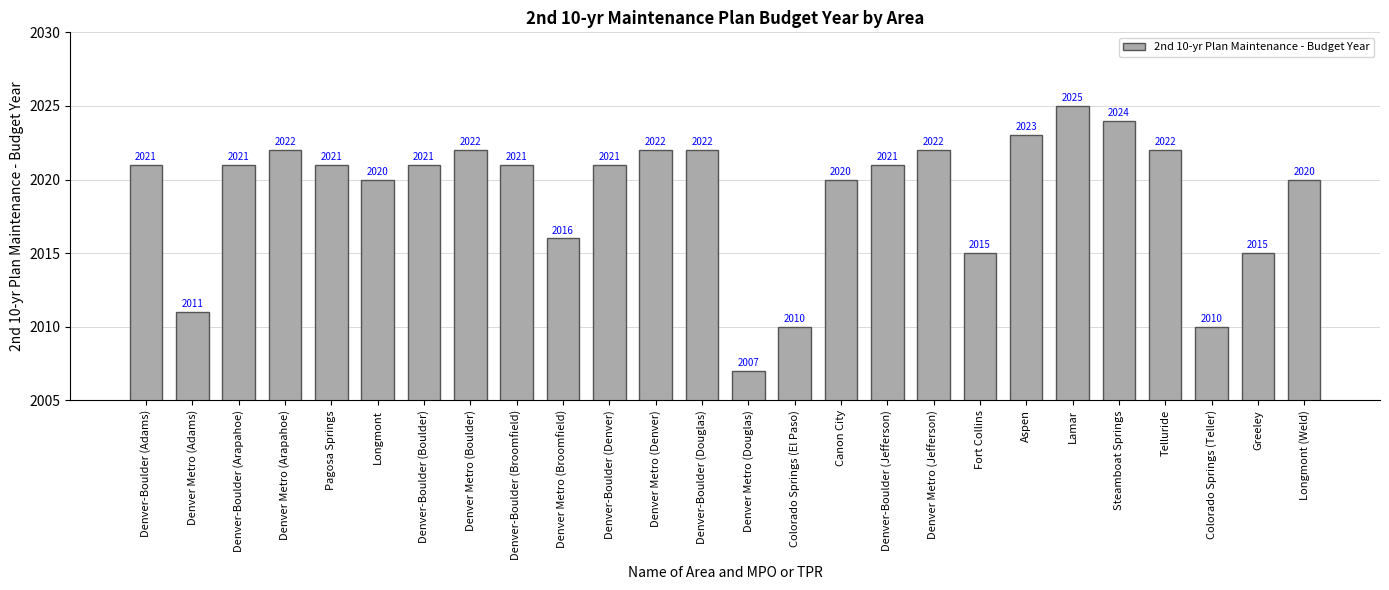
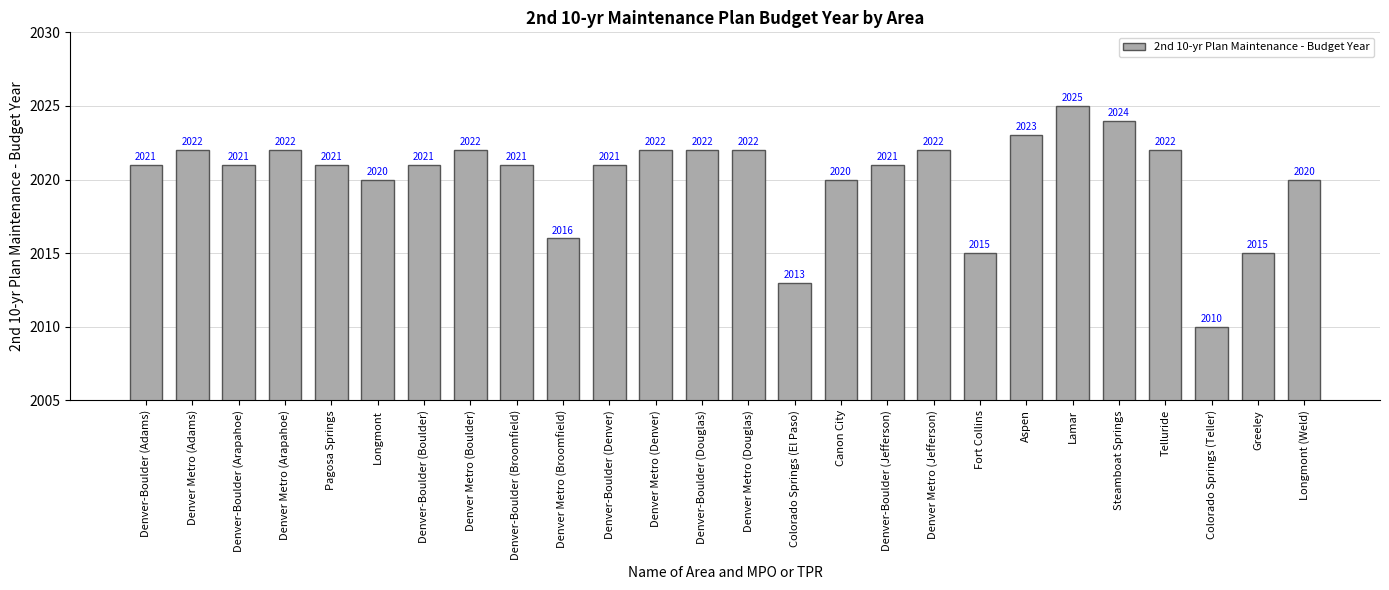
Denver Metro (Adams): 2011 -> 2022
Denver Metro (Douglas): 2007 -> 2022
Colorado Springs (El Paso): 2010 -> 2013
